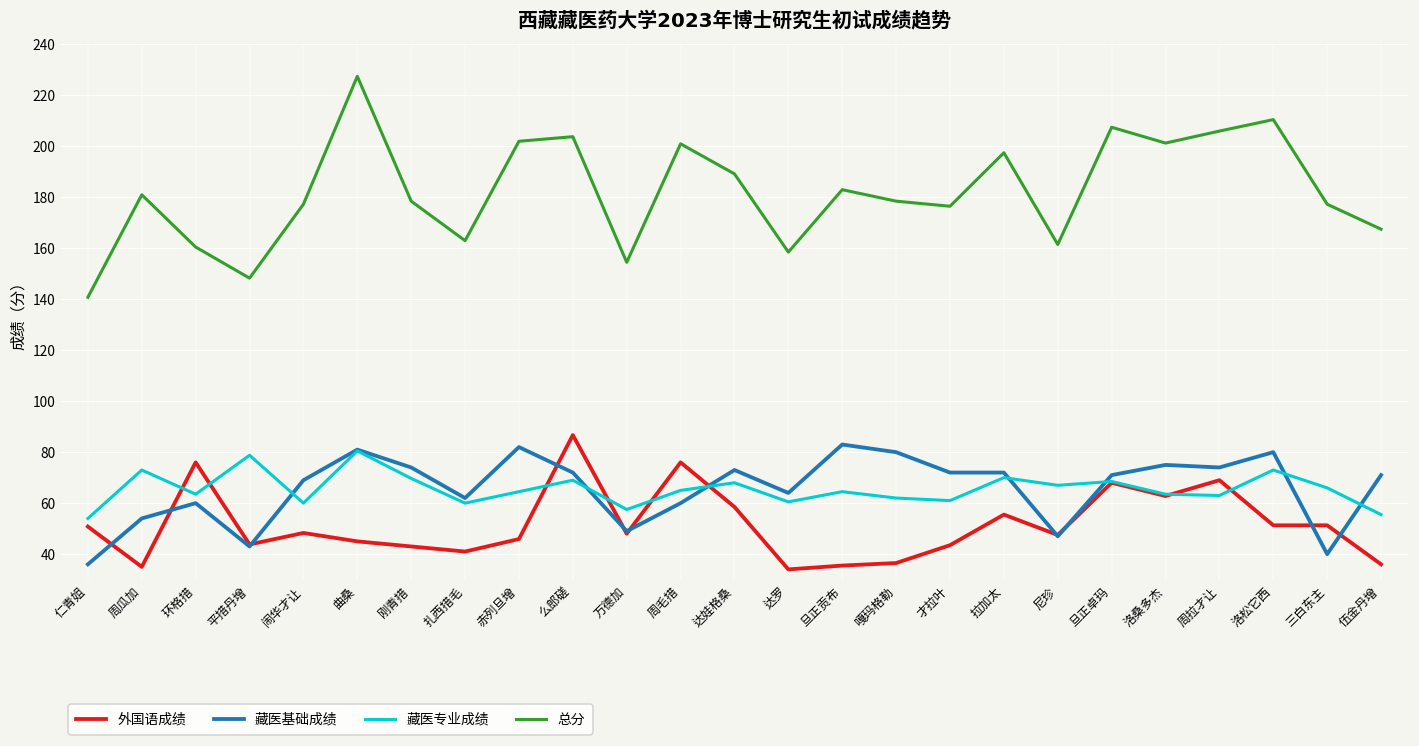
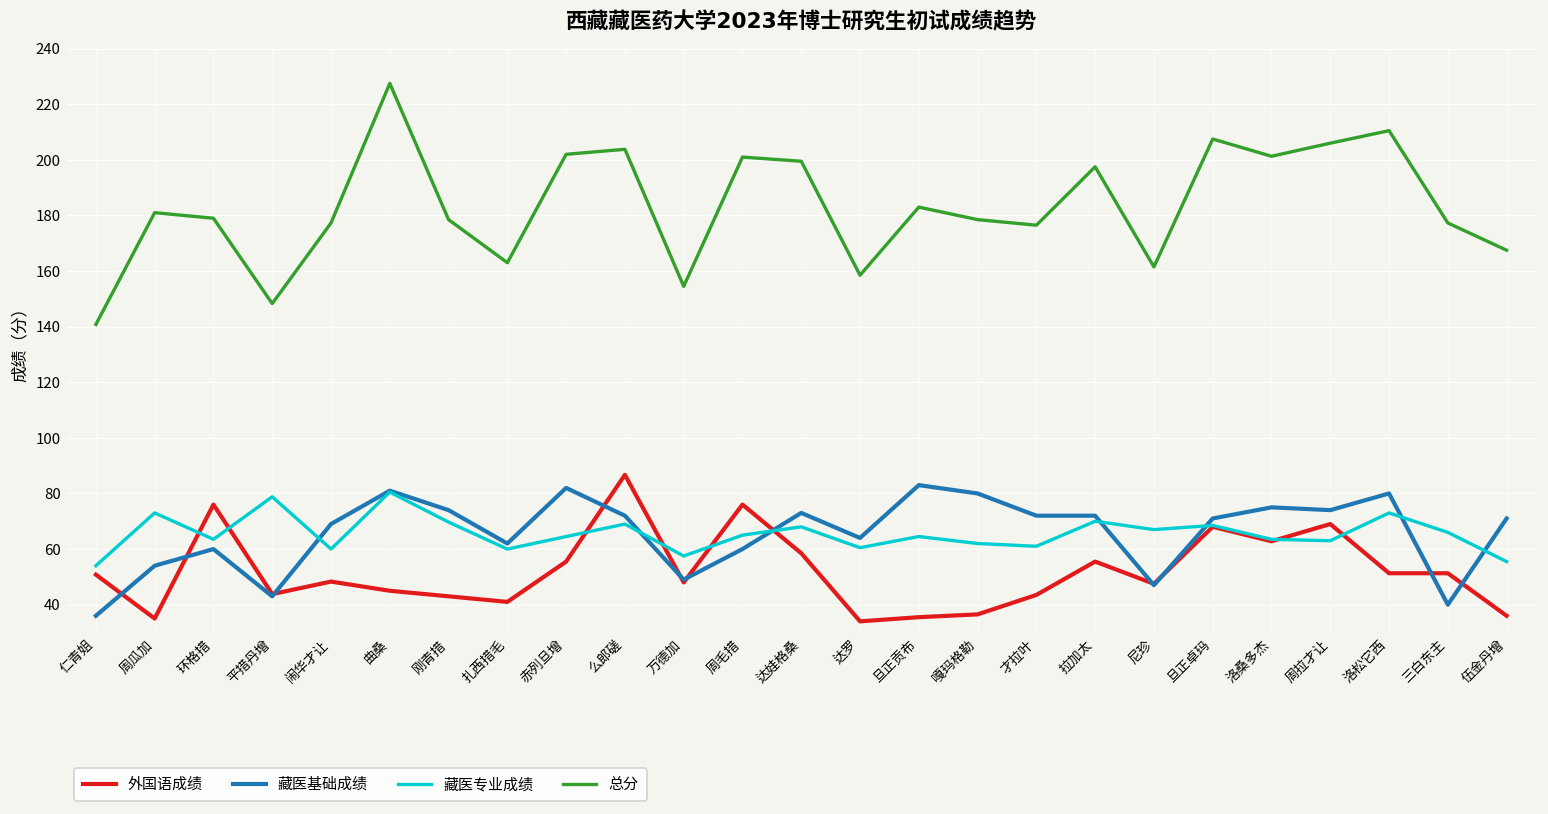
总分, 环格措: 161 -> 179
外国语成绩, 赤列旦增: 46 -> 56
总分, 达娃格桑: 189 -> 200
